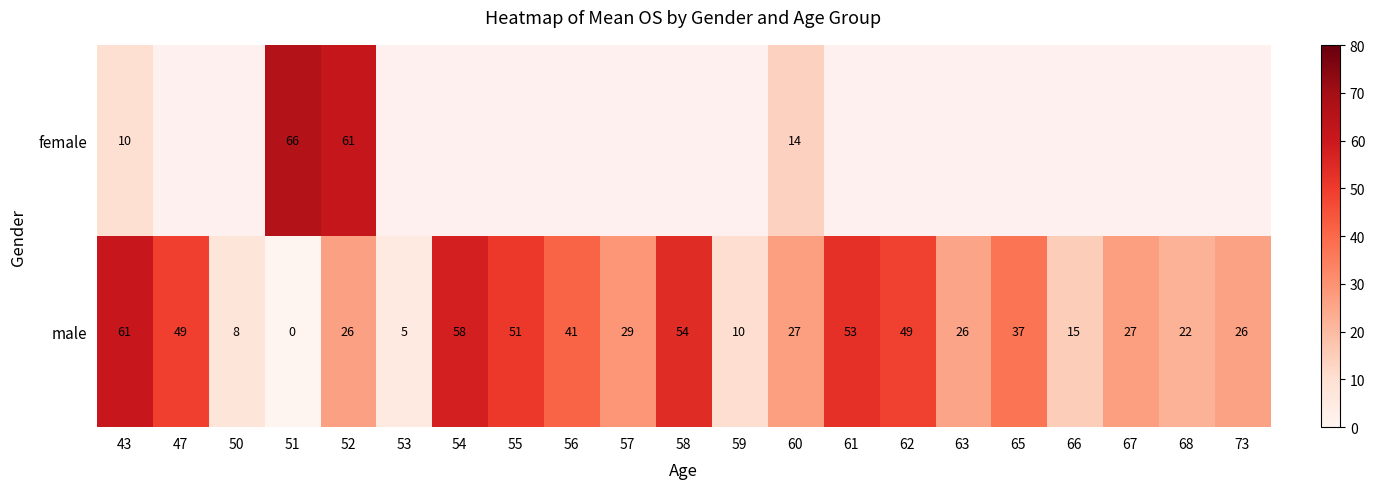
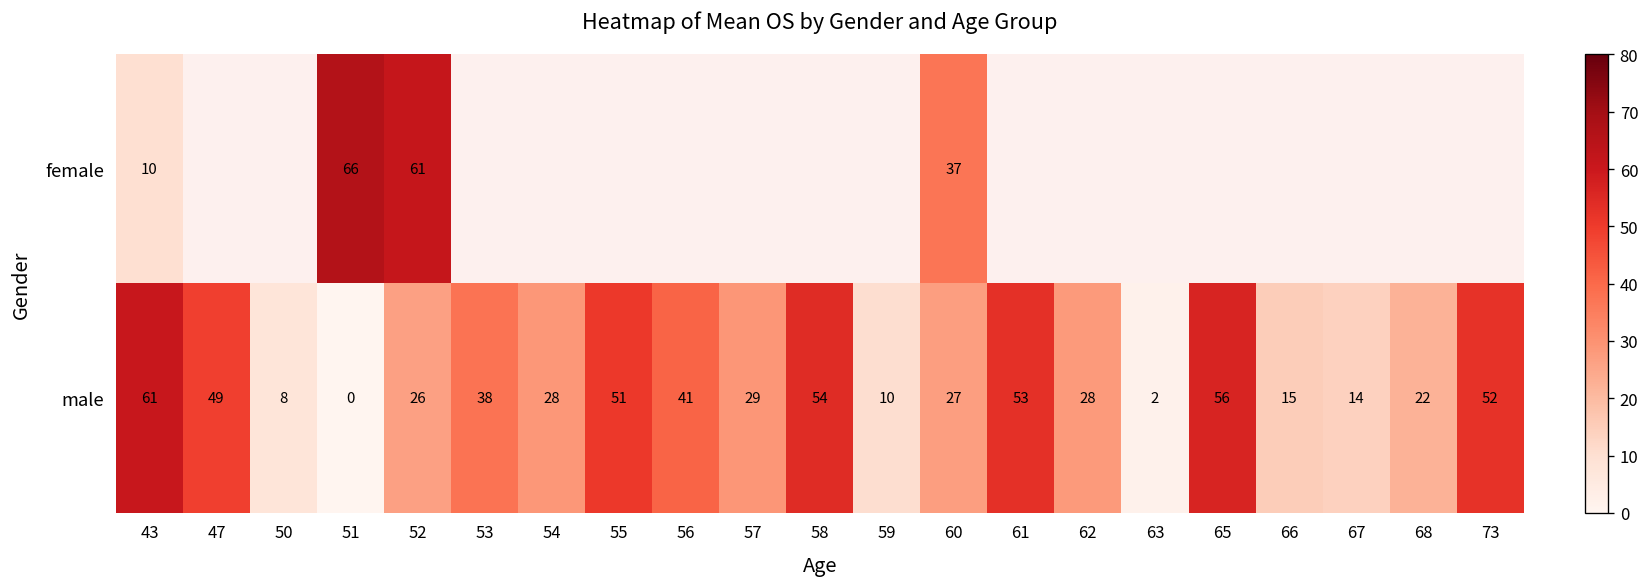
female, 60: 14 -> 37
male, 53: 5 -> 38
male, 54: 58 -> 28
male, 62: 49 -> 28
male, 63: 26 -> 2
male, 65: 37 -> 56
male, 67: 27 -> 14
male, 73: 26 -> 52
